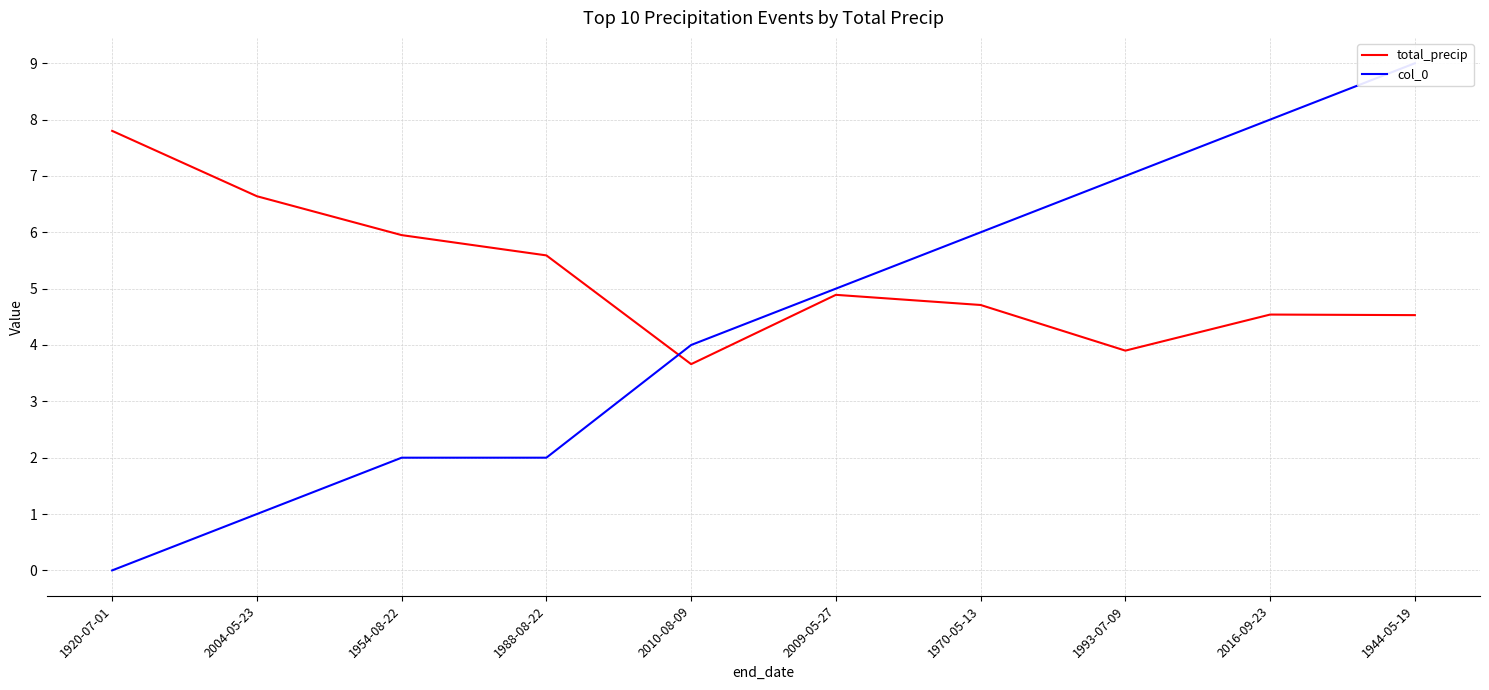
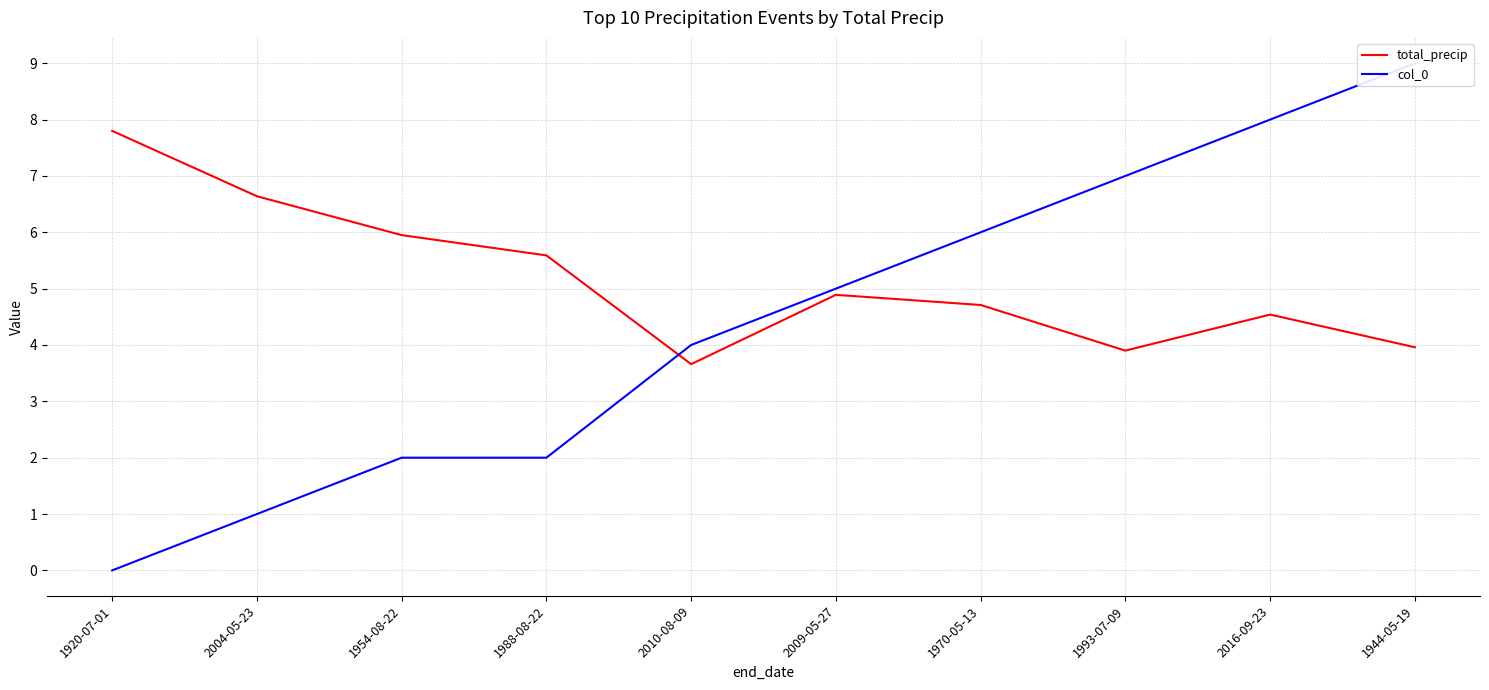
total_precip, 1944-05-19: 4.5 -> 4.0
